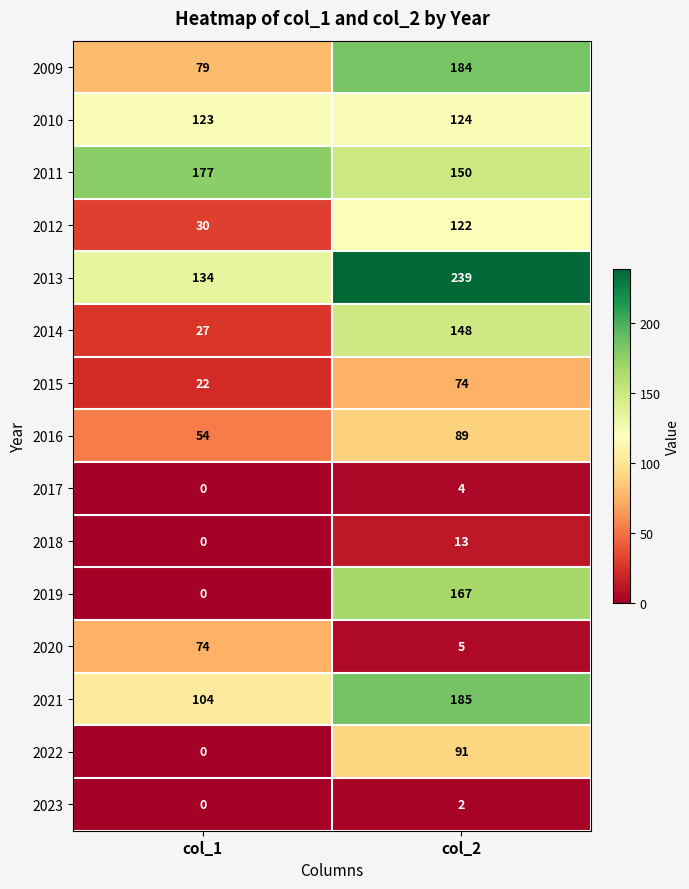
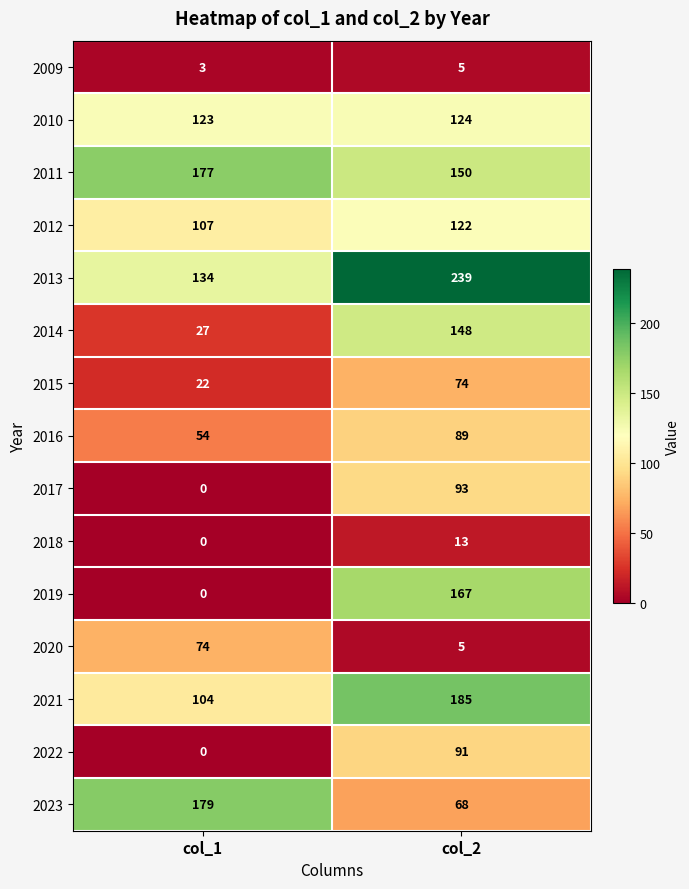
2009, col_1: 79 -> 3
2009, col_2: 184 -> 5
2012, col_1: 30 -> 107
2017, col_2: 4 -> 93
2023, col_1: 0 -> 179
2023, col_2: 2 -> 68
